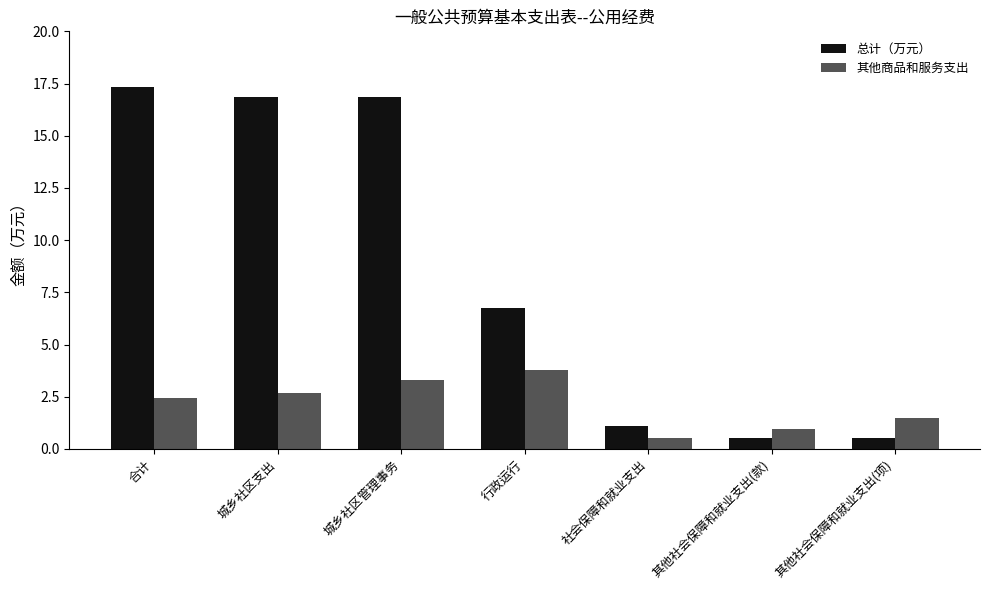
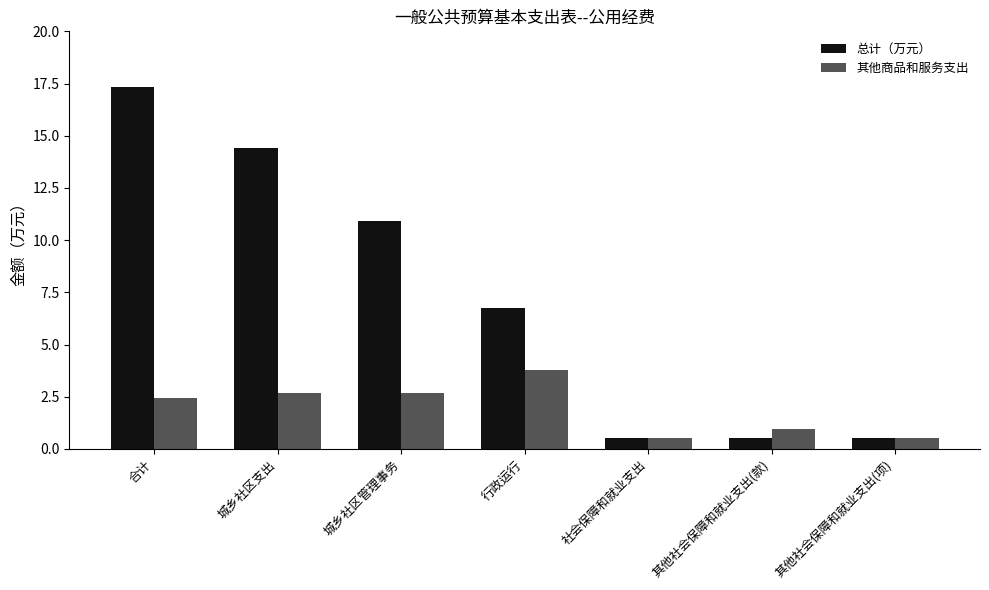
总计（万元）, 城乡社区支出: 16.8 -> 14.4
总计（万元）, 城乡社区管理事务: 16.8 -> 10.9
其他商品和服务支出, 城乡社区管理事务: 3.3 -> 2.7
总计（万元）, 社会保障和就业支出: 1.1 -> 0.5
其他商品和服务支出, 其他社会保障和就业支出(项): 1.5 -> 0.5
